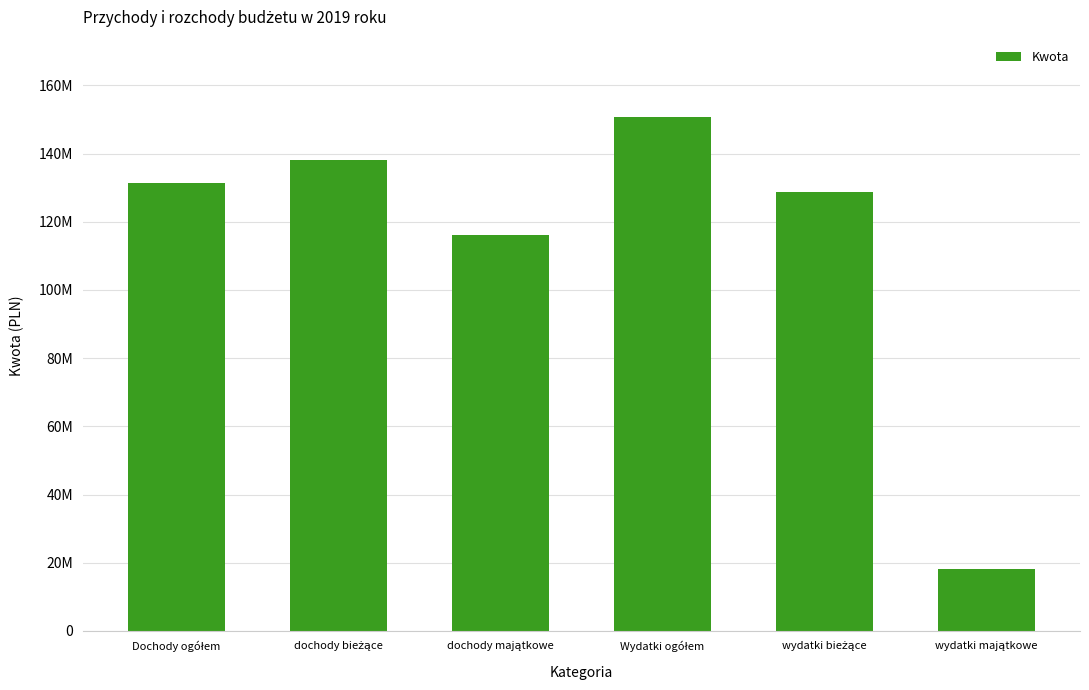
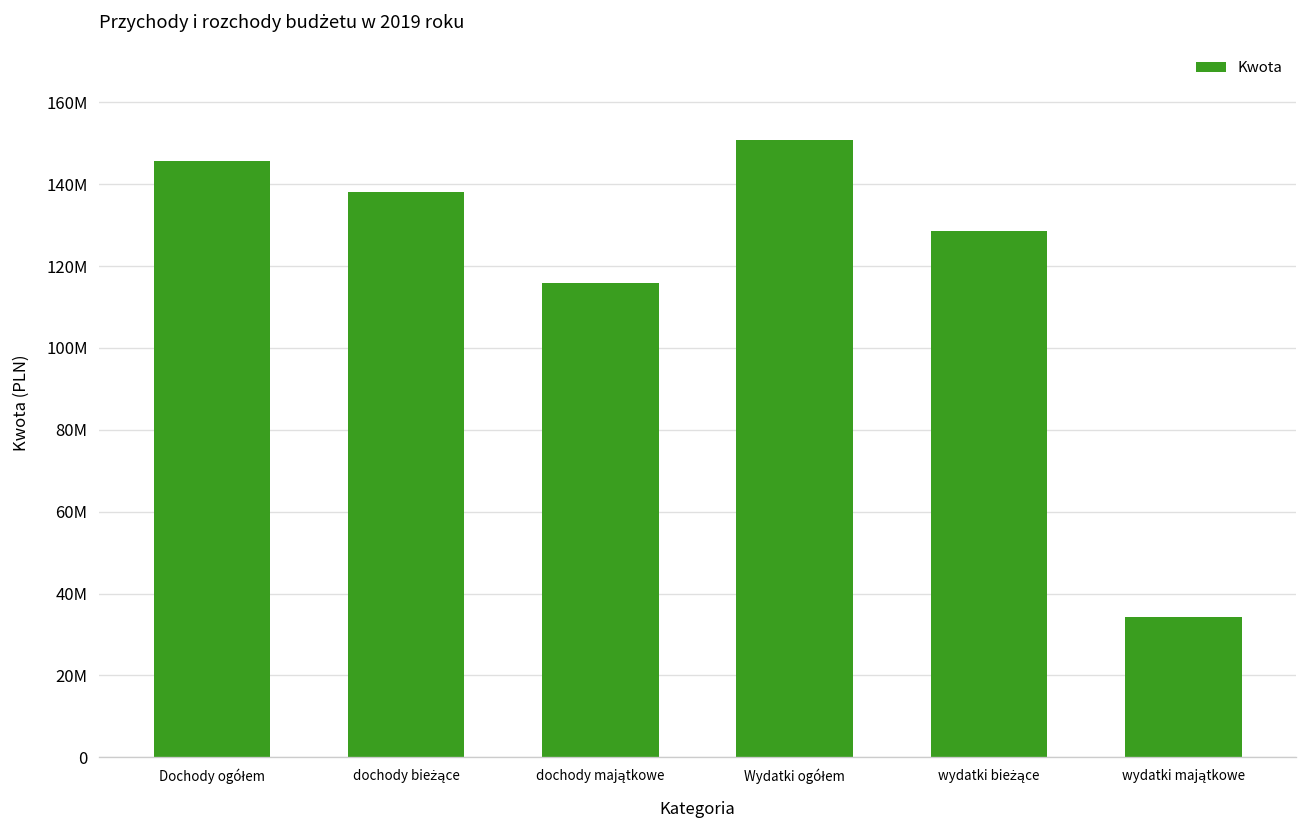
Dochody ogółem: 131000000 -> 146000000
wydatki majątkowe: 18000000 -> 34000000
